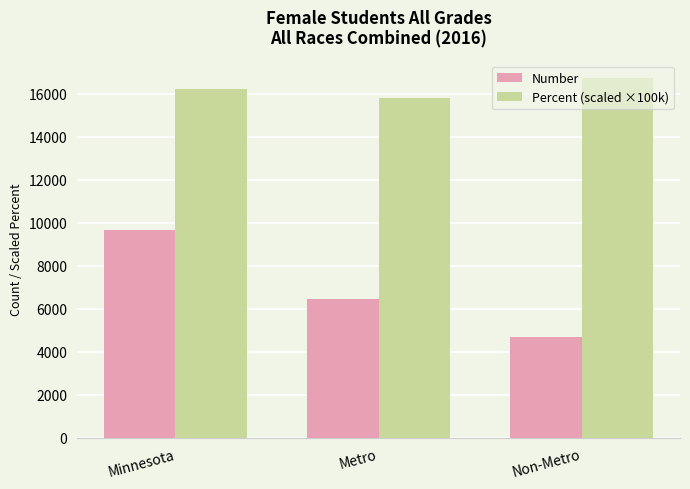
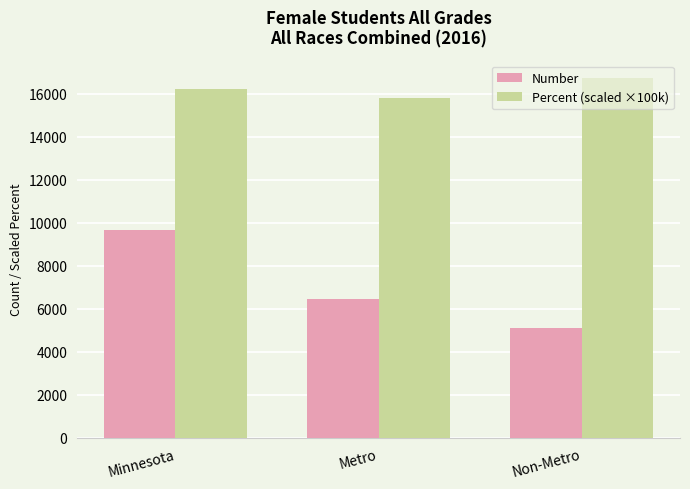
Number, Non-Metro: 4700 -> 5100
